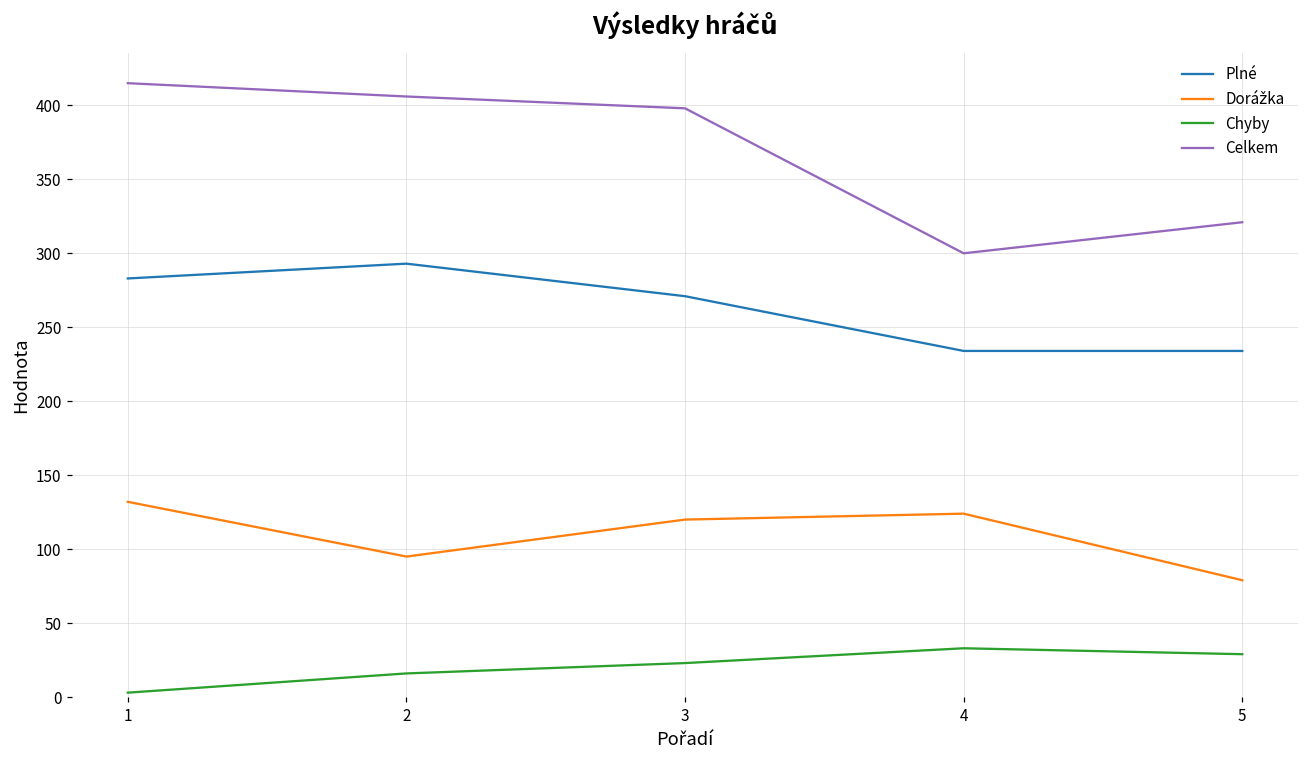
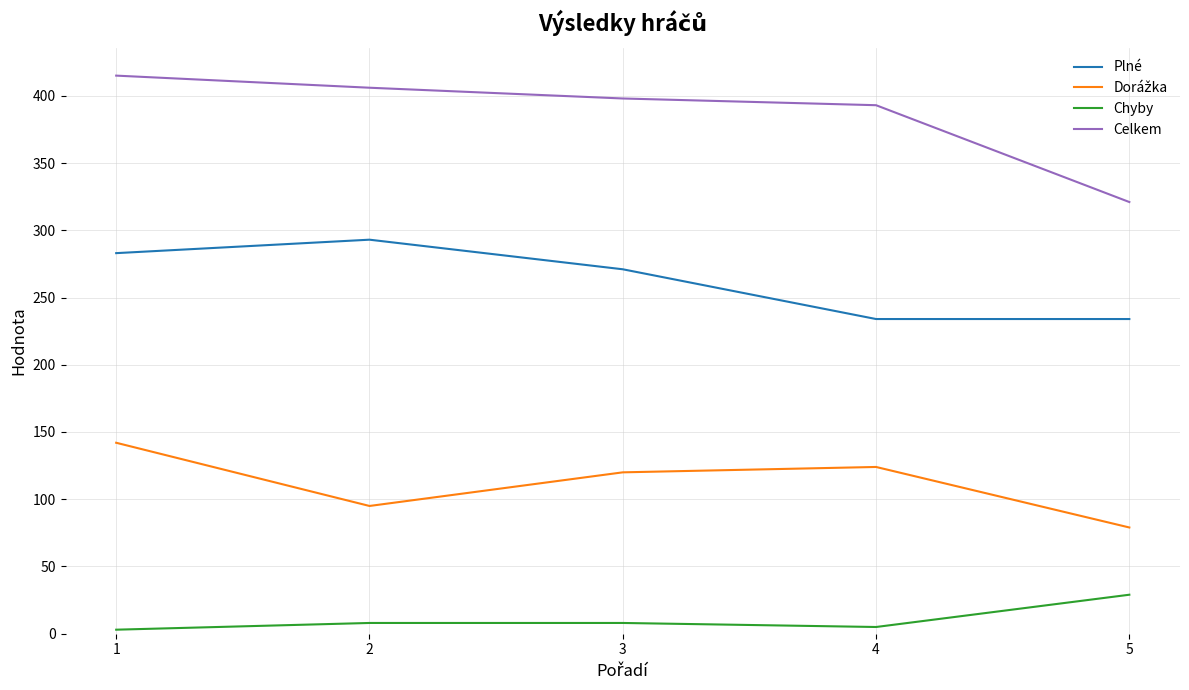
Dorážka, 1: 132 -> 142
Chyby, 2: 16 -> 8
Chyby, 3: 23 -> 8
Chyby, 4: 33 -> 5
Celkem, 4: 300 -> 393
